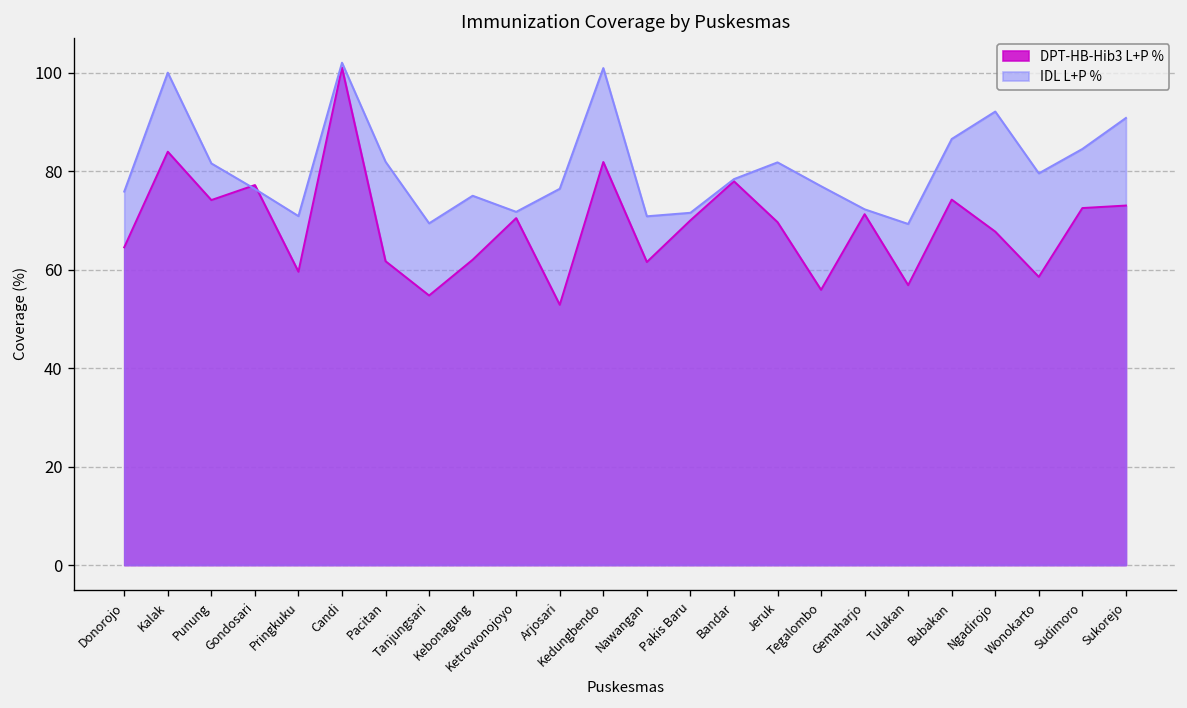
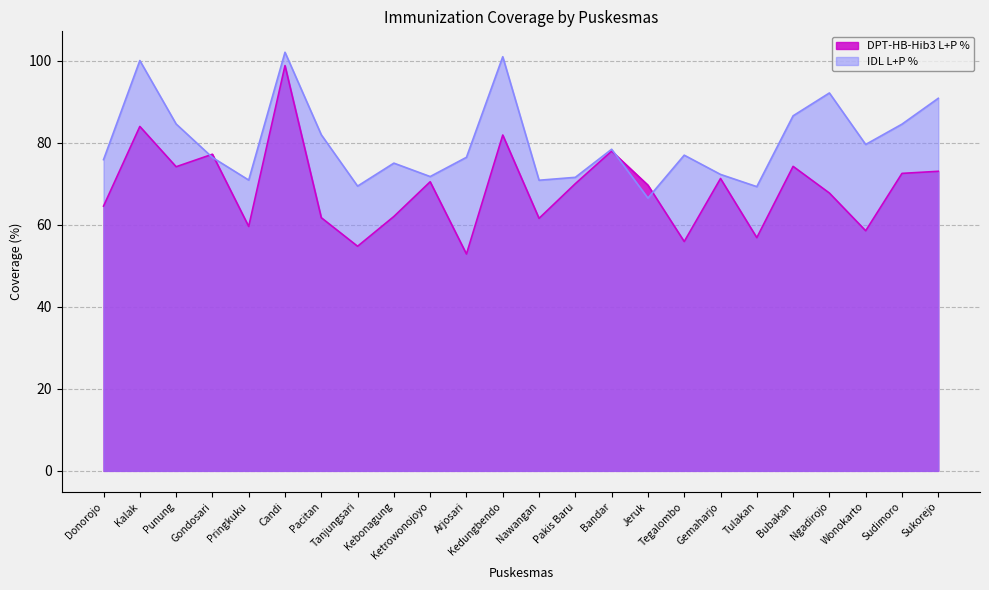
IDL L+P %, Punung: 82 -> 85
DPT-HB-Hib3 L+P %, Candi: 101 -> 99
IDL L+P %, Jeruk: 82 -> 66
